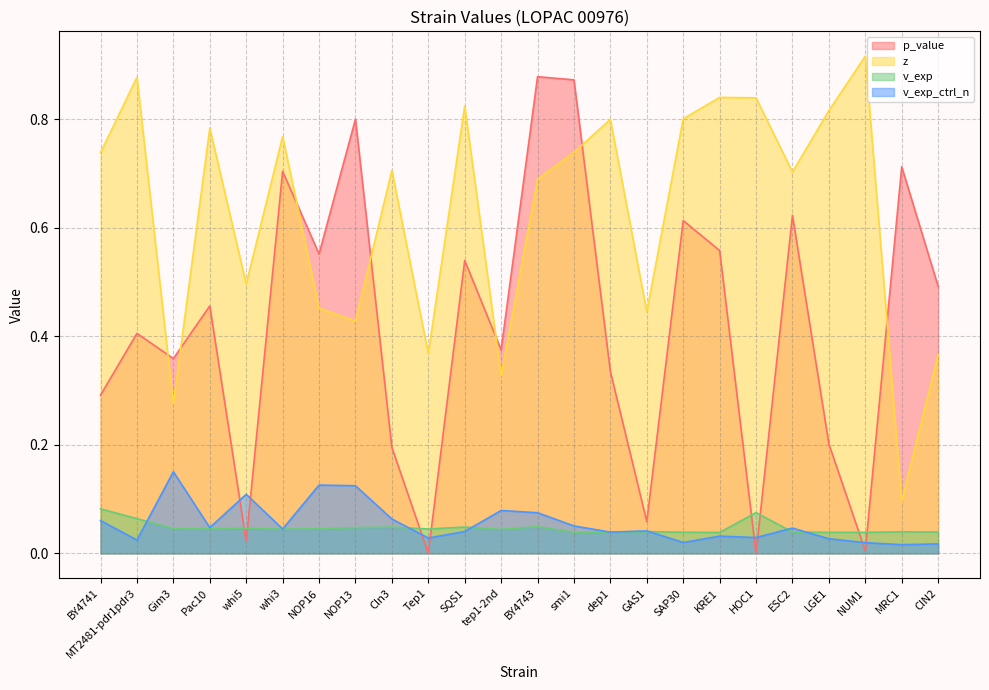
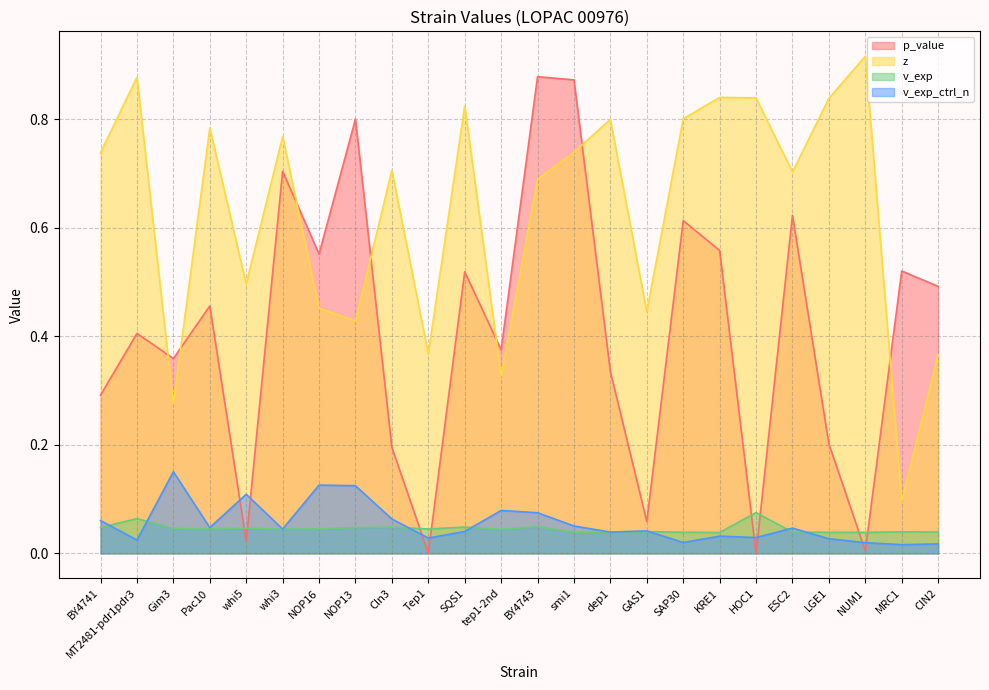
v_exp, BY4741: 0.08 -> 0.05
p_value, SQS1: 0.54 -> 0.52
z, LGE1: 0.82 -> 0.84
p_value, MRC1: 0.71 -> 0.52
